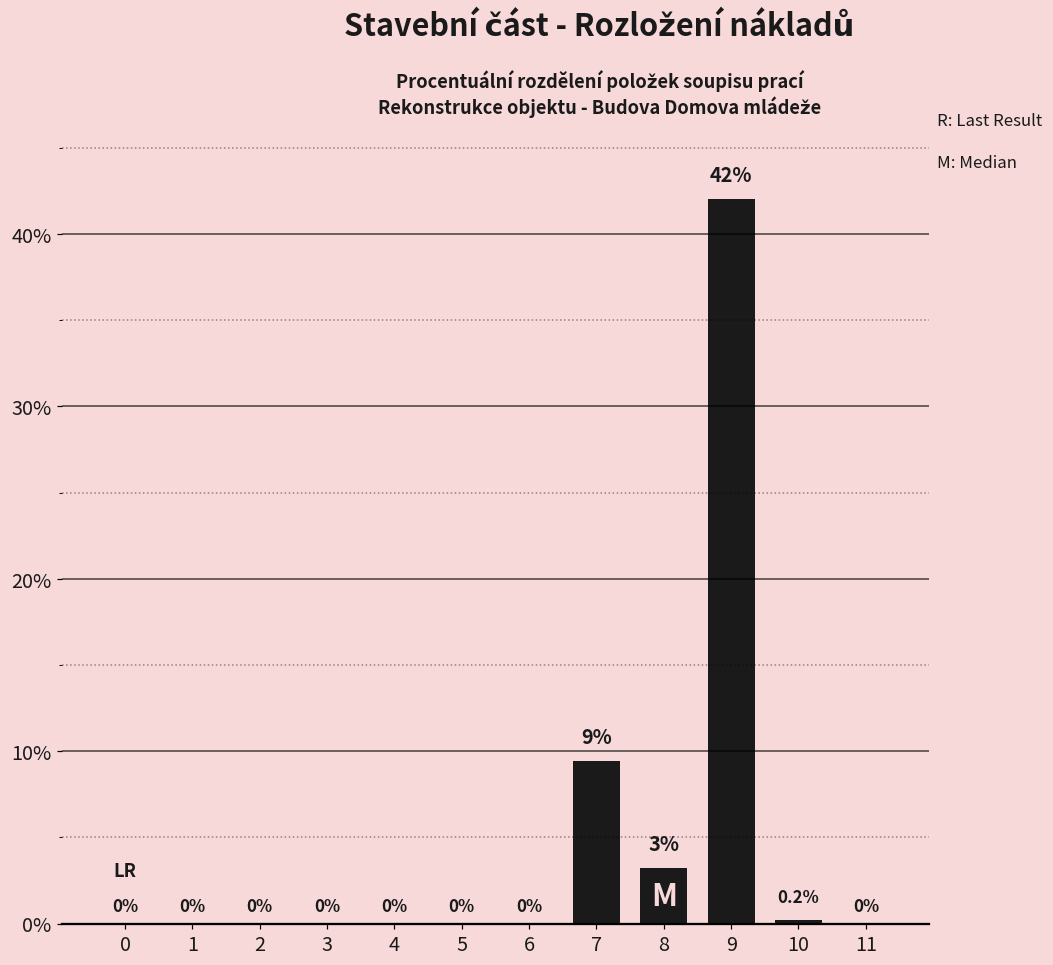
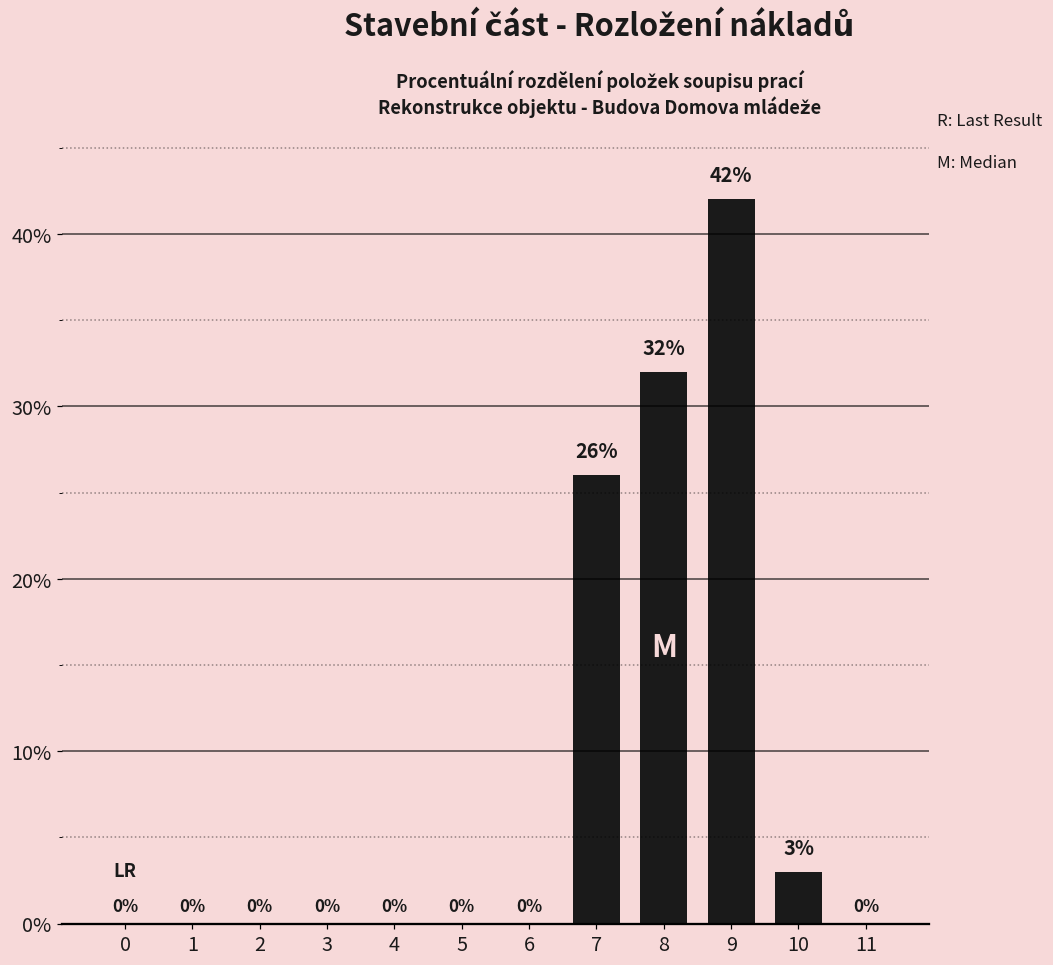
7: 9% -> 26%
8: 3% -> 32%
10: 0.2% -> 3%
